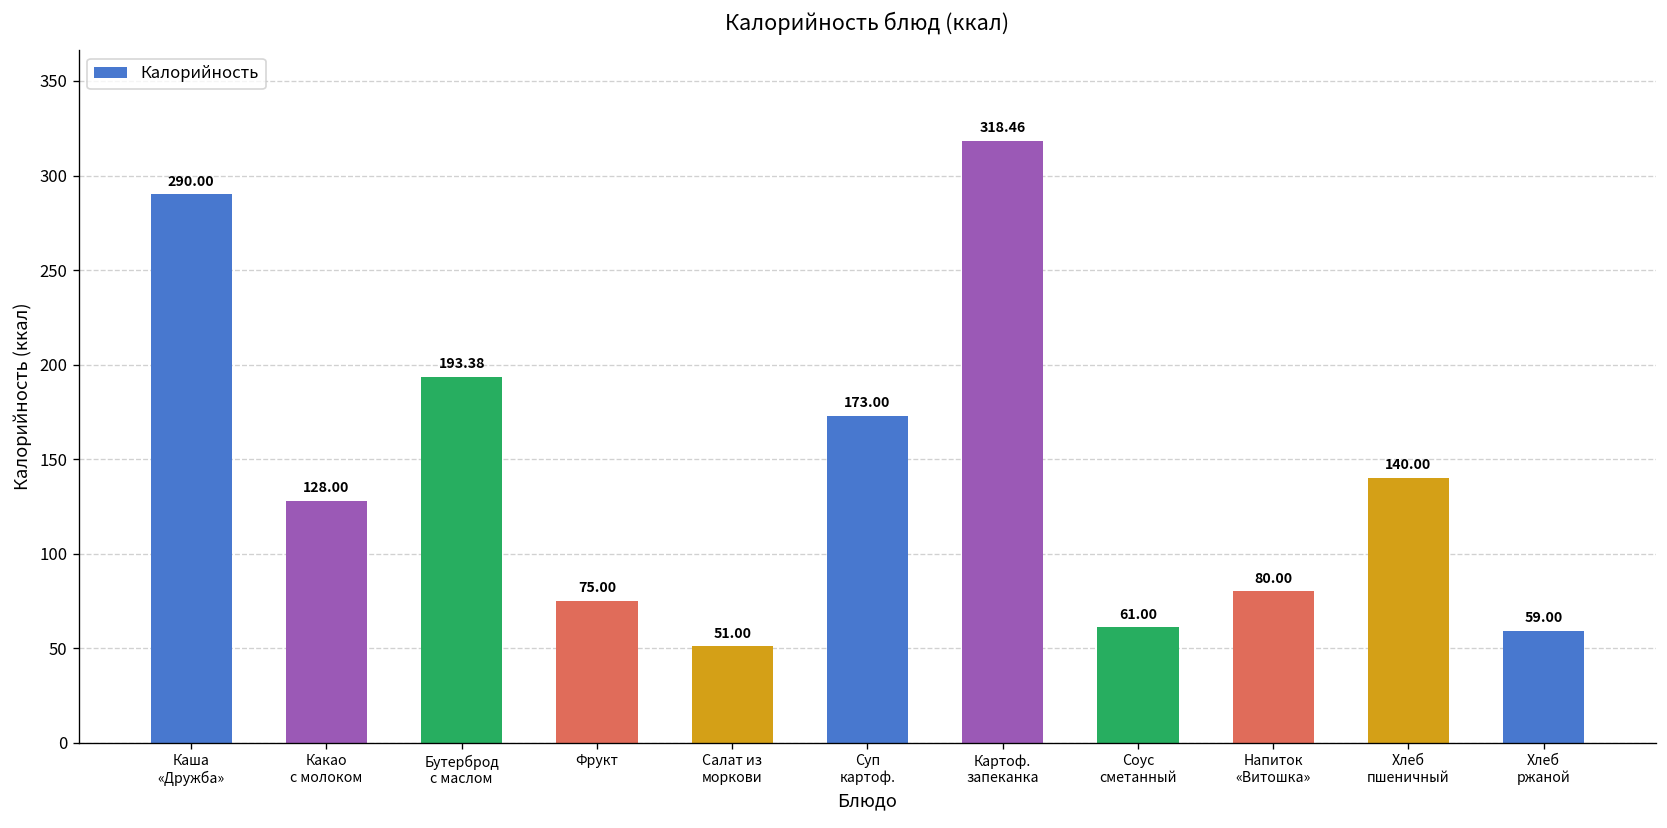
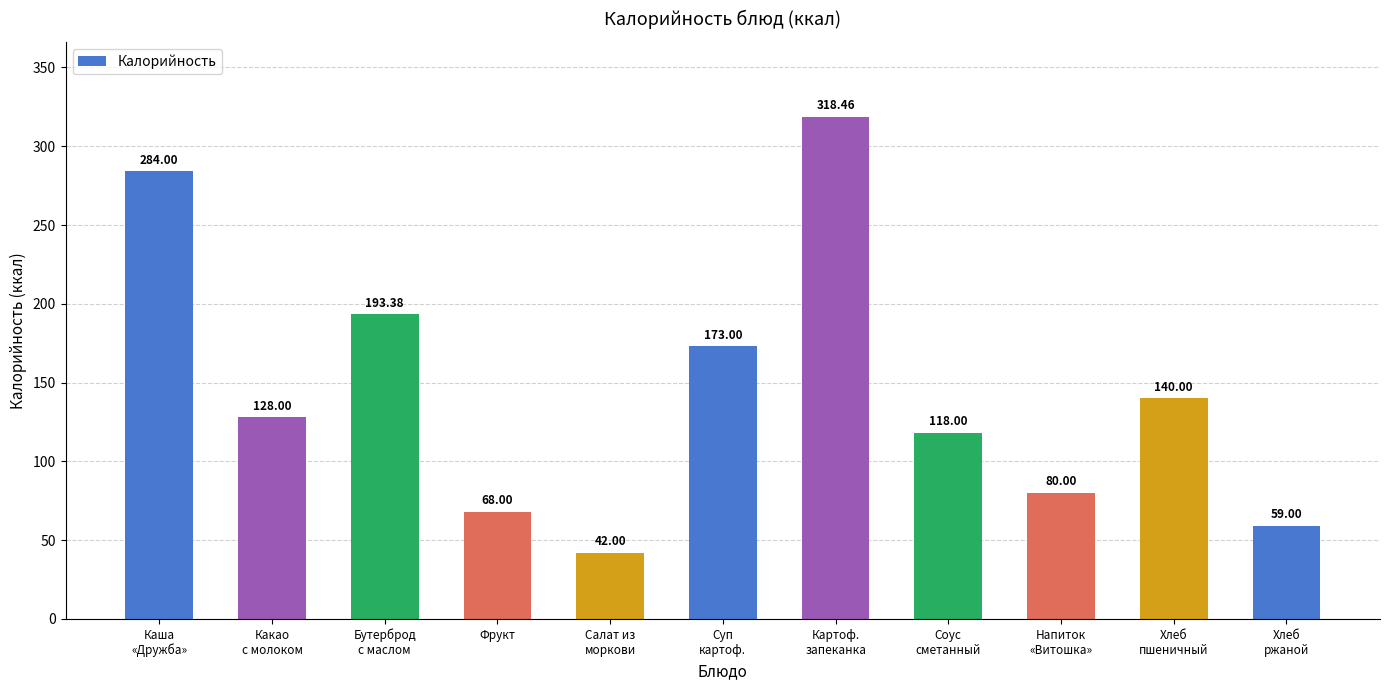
Каша «Дружба»: 290.00 -> 284.00
Фрукт: 75.00 -> 68.00
Салат из моркови: 51.00 -> 42.00
Соус сметанный: 61.00 -> 118.00
